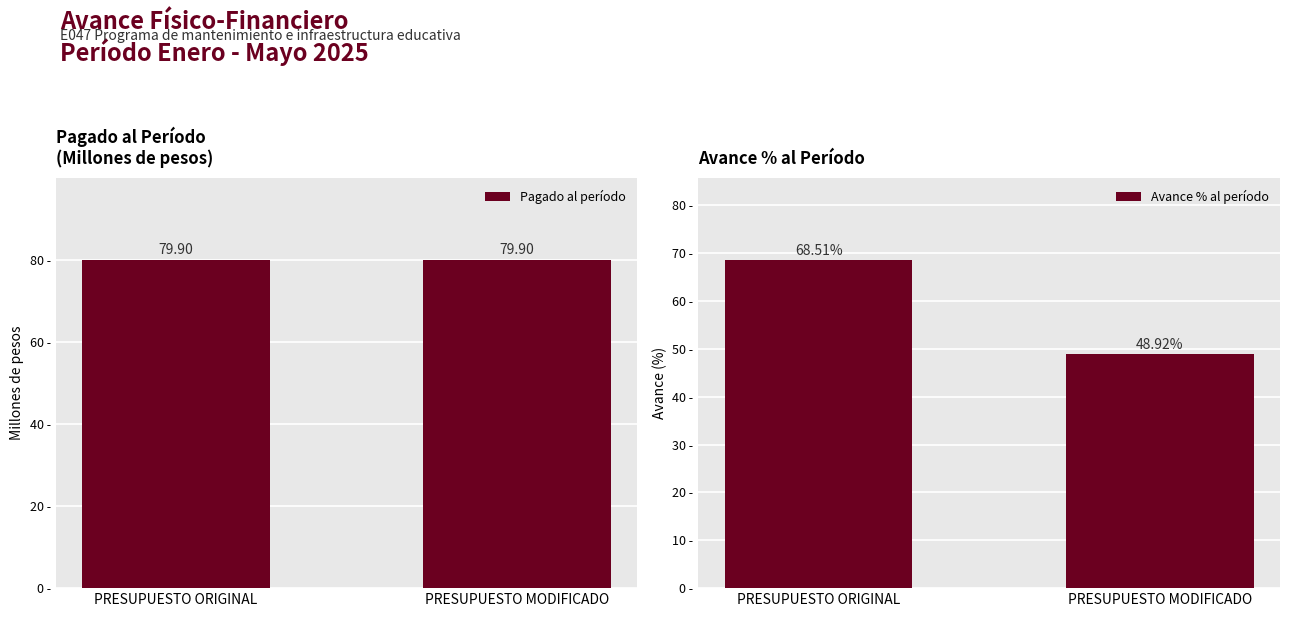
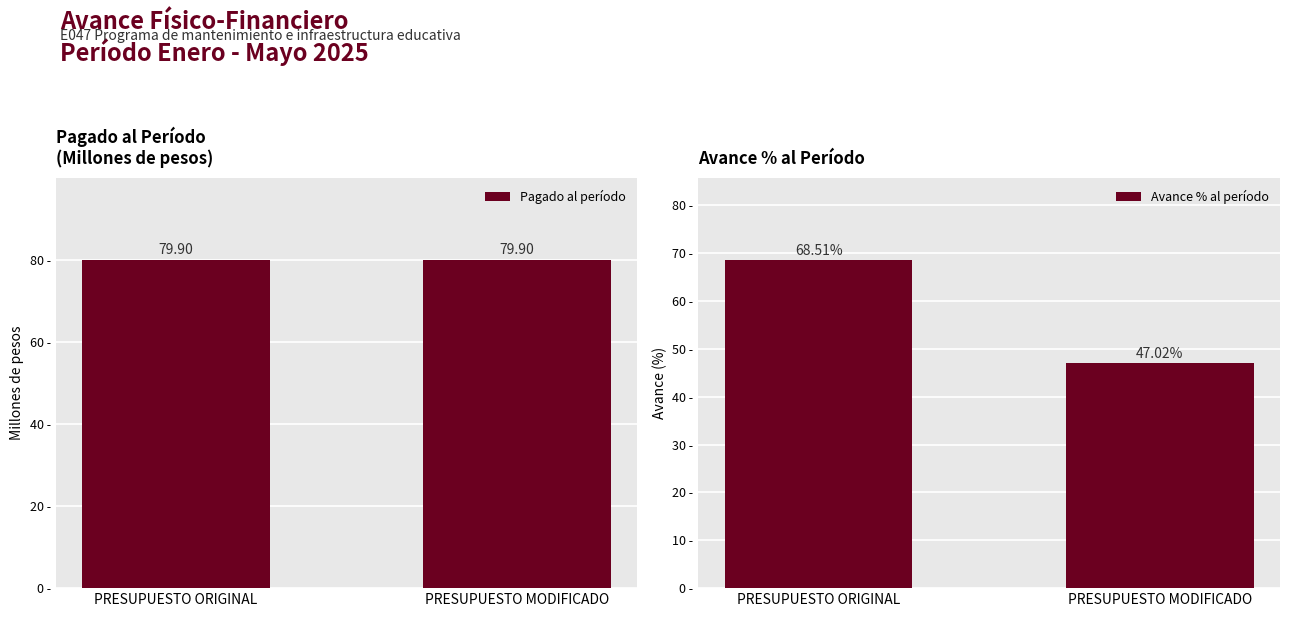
Avance % al Período, PRESUPUESTO MODIFICADO: 48.92% -> 47.02%
